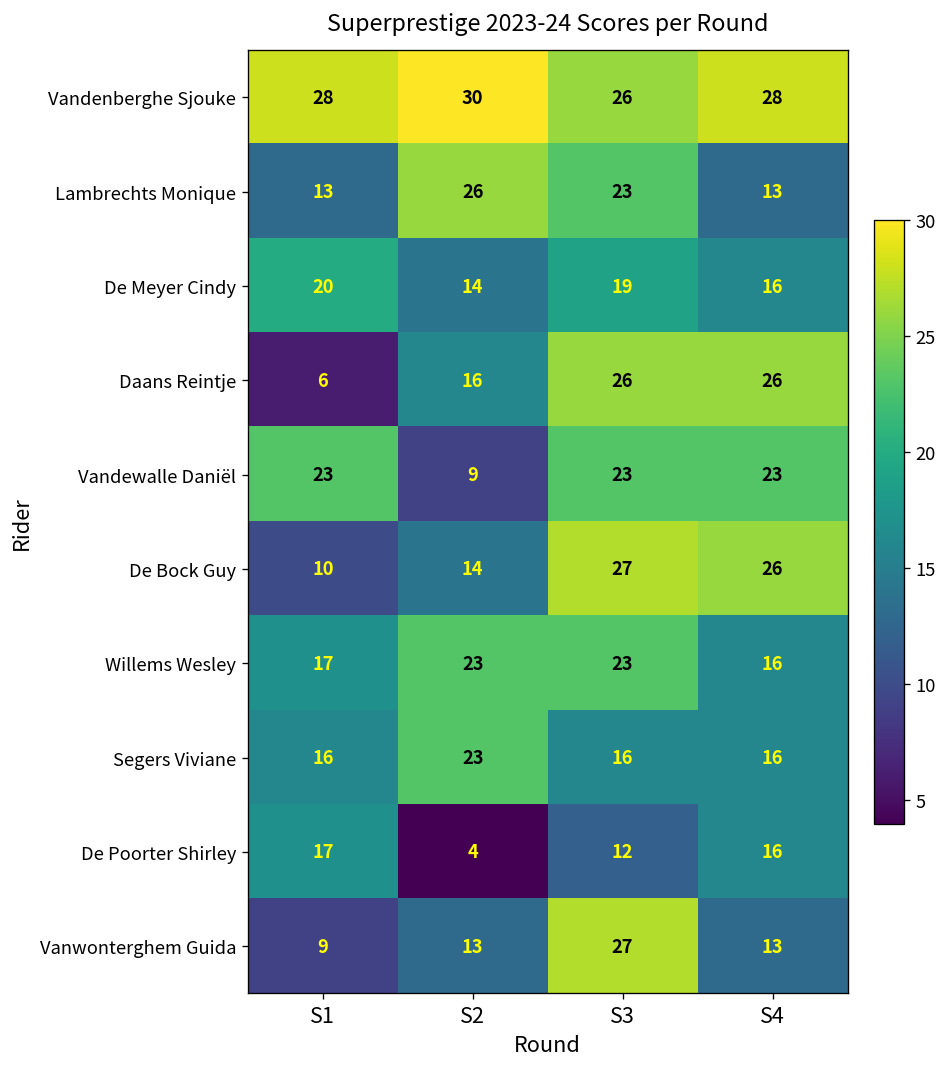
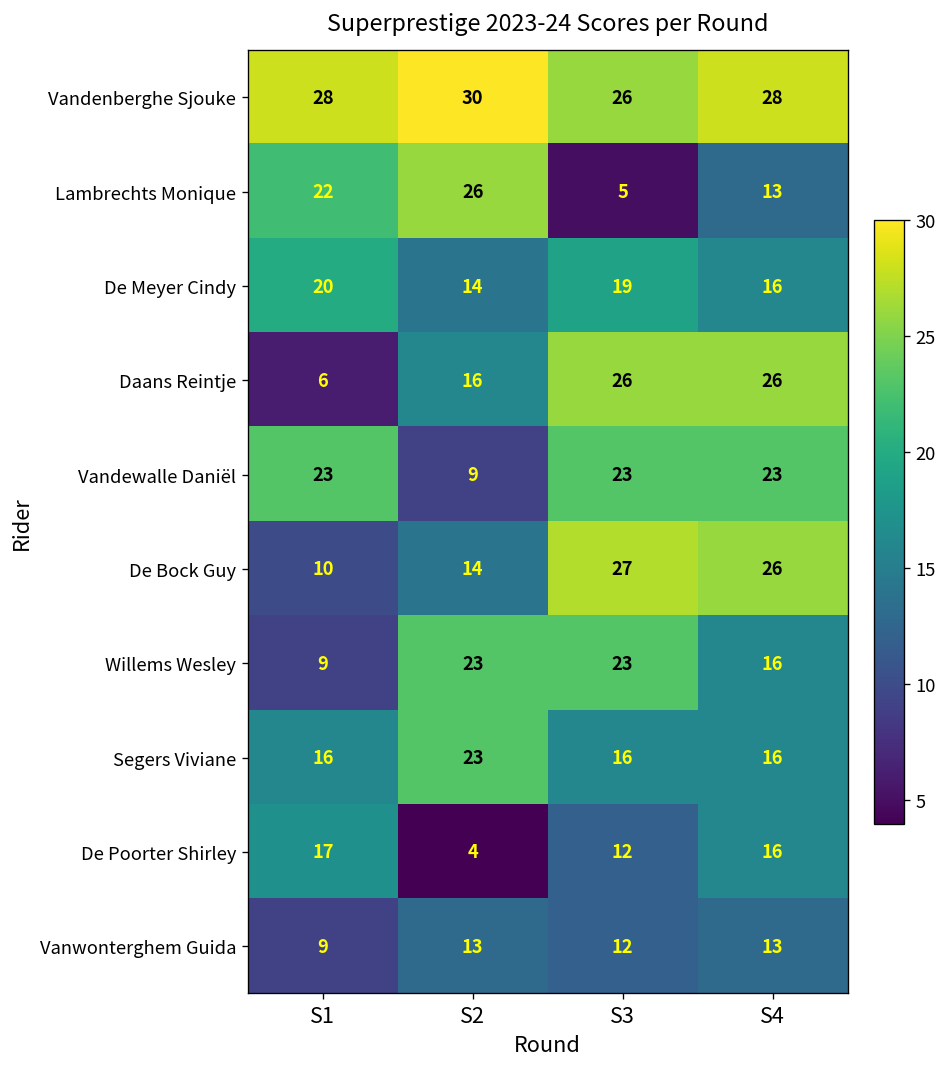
Lambrechts Monique, S1: 13 -> 22
Lambrechts Monique, S3: 23 -> 5
Willems Wesley, S1: 17 -> 9
Vanwonterghem Guida, S3: 27 -> 12
